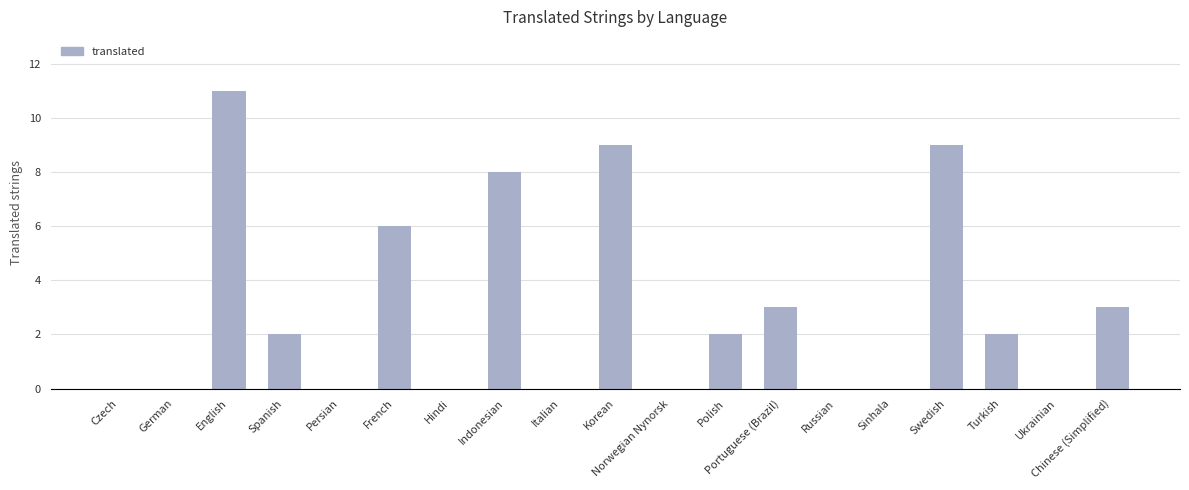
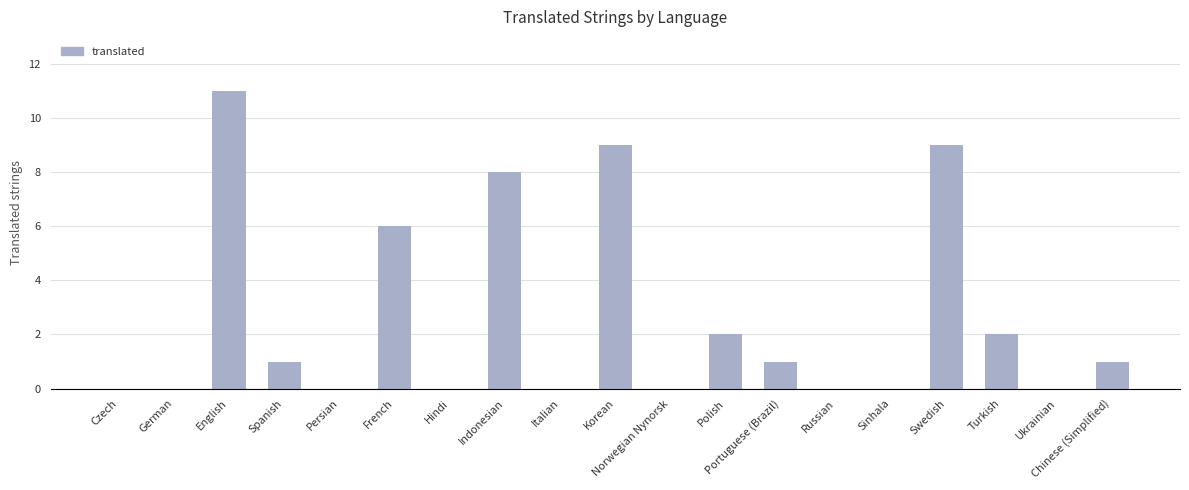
Spanish: 2 -> 1
Portuguese (Brazil): 3 -> 1
Chinese (Simplified): 3 -> 1
